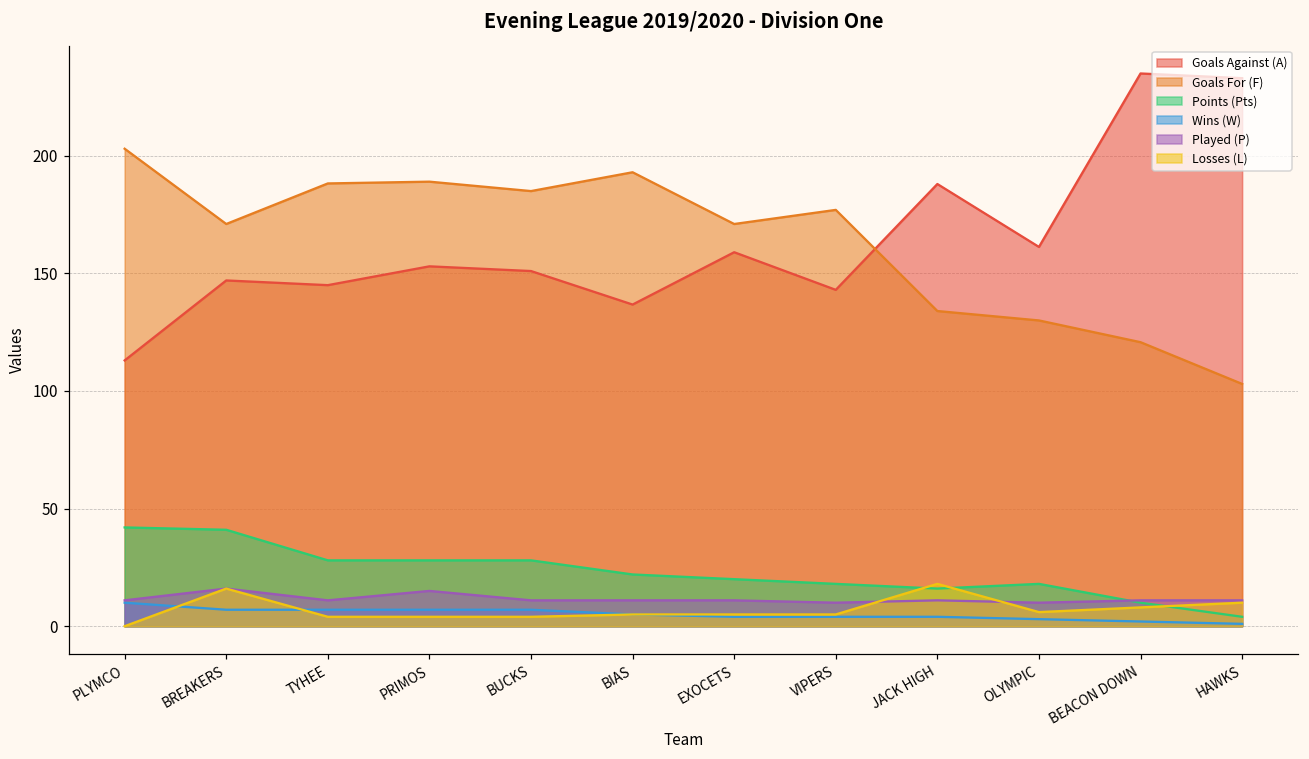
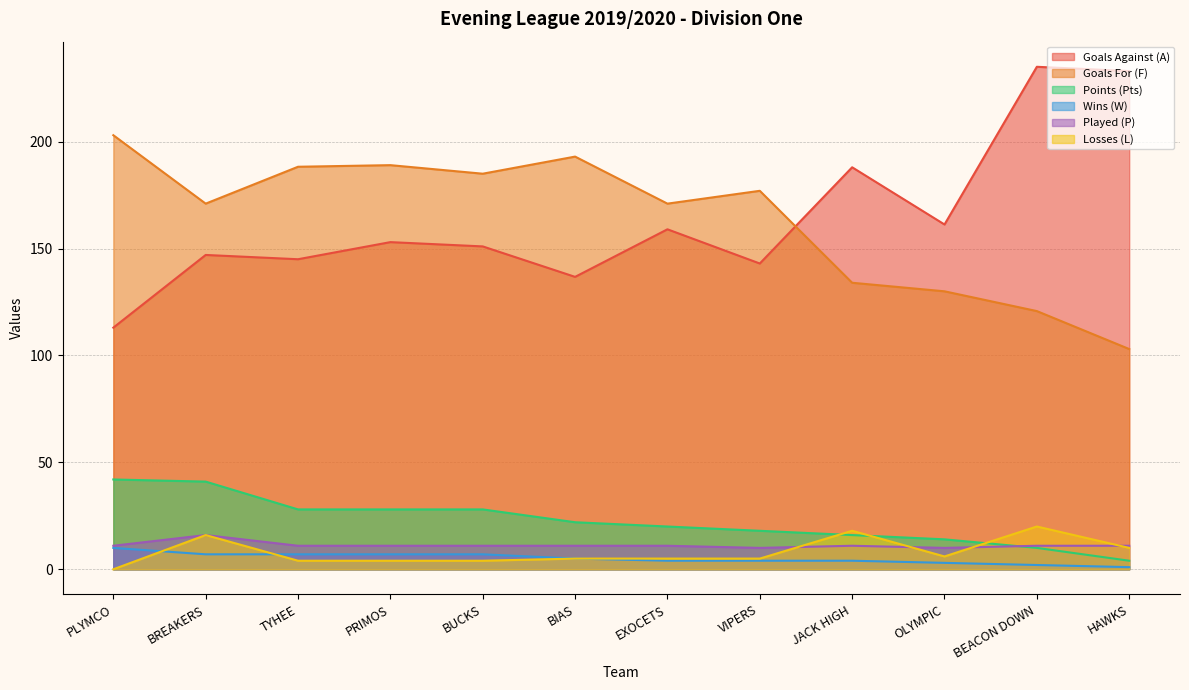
Played (P), PRIMOS: 15 -> 11
Points (Pts), OLYMPIC: 18 -> 14
Losses (L), BEACON DOWN: 8 -> 20
